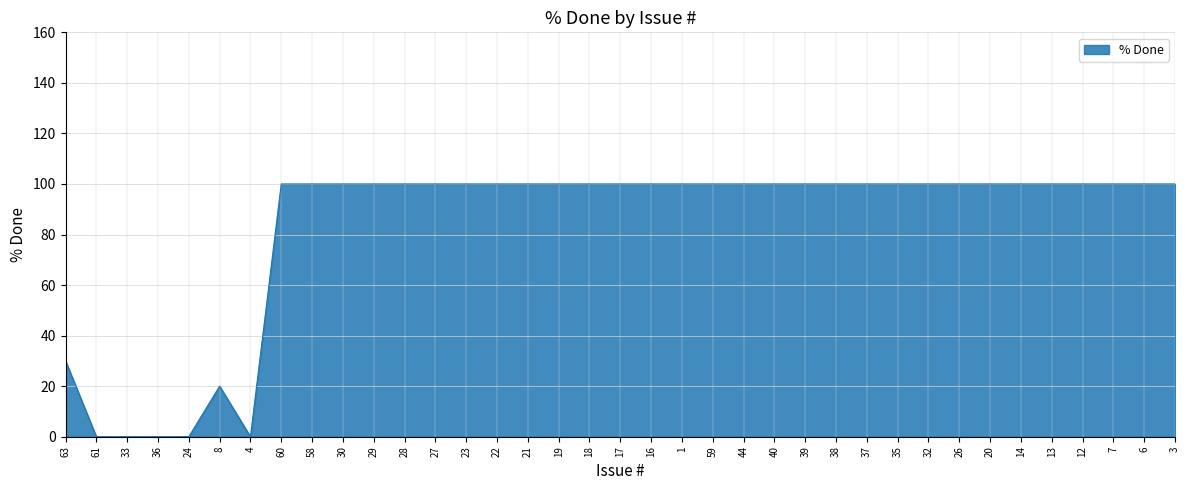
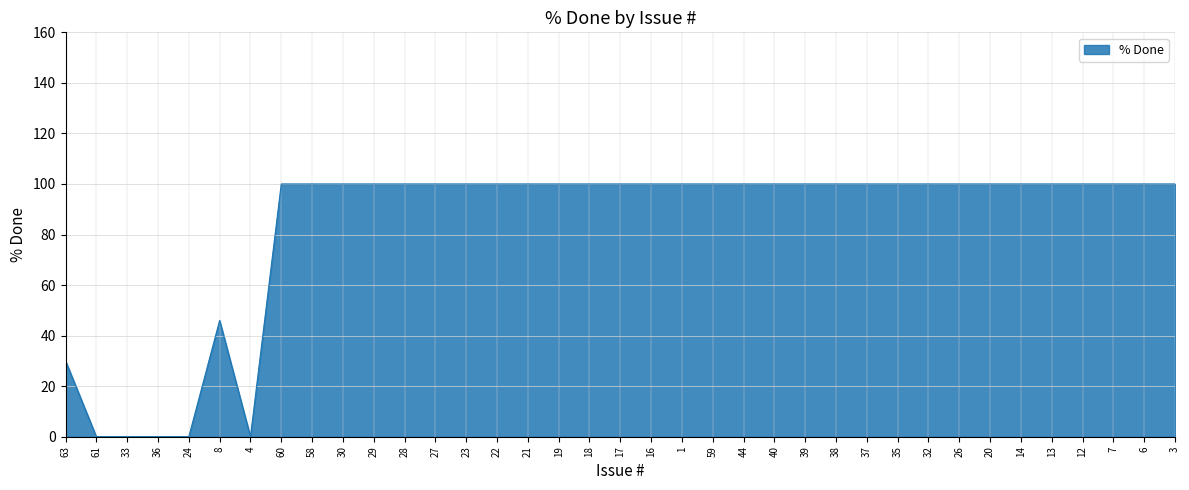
8: 20 -> 46
